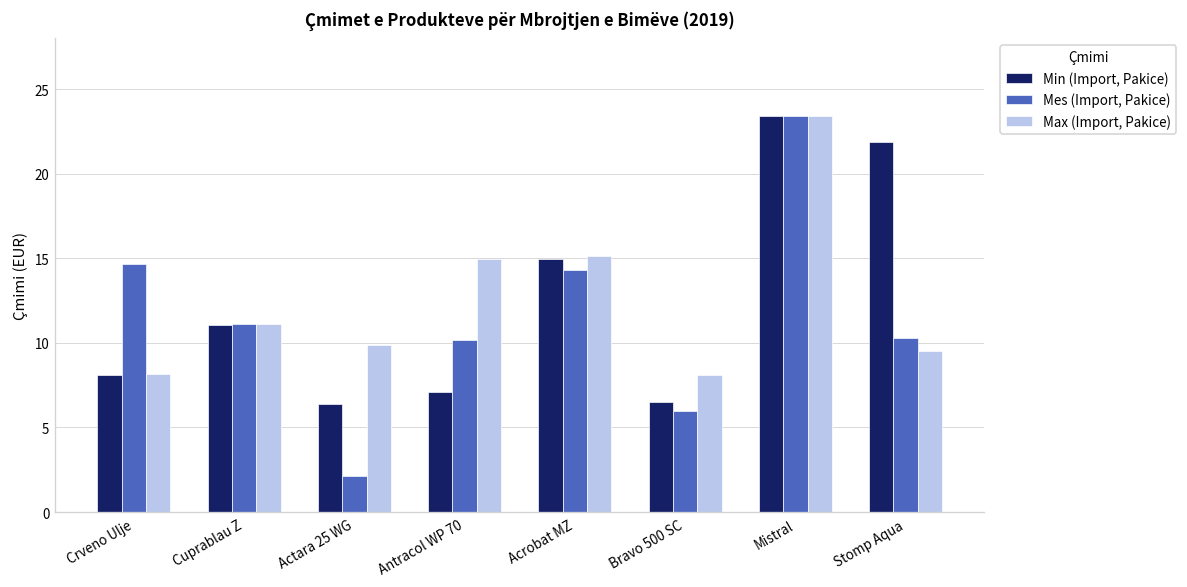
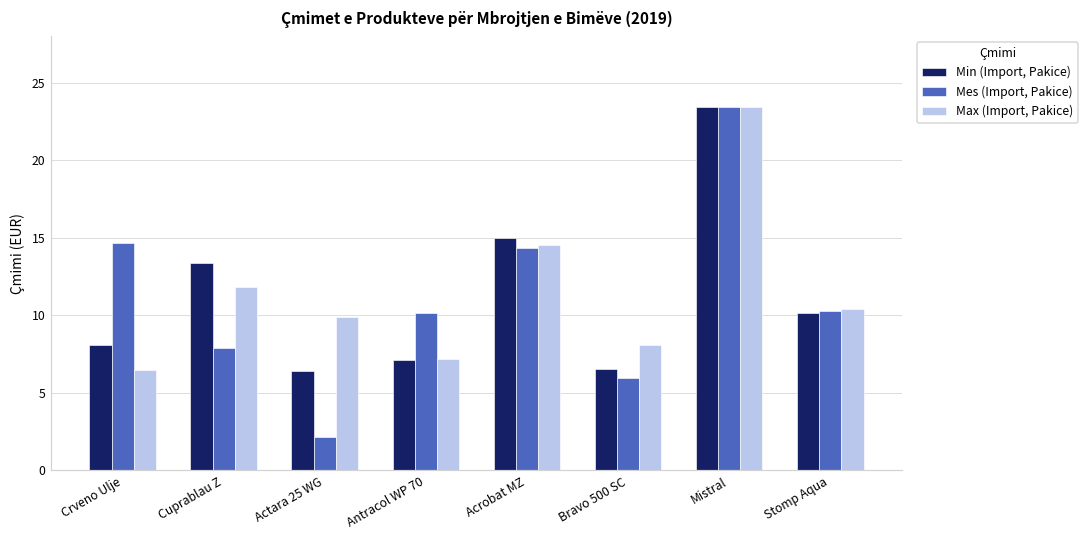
Max (Import, Pakice), Crveno Ulje: 8.1 -> 6.5
Min (Import, Pakice), Cuprablau Z: 11.1 -> 13.4
Mes (Import, Pakice), Cuprablau Z: 11.1 -> 7.9
Max (Import, Pakice), Cuprablau Z: 11.1 -> 11.8
Max (Import, Pakice), Antracol WP 70: 15.0 -> 7.2
Max (Import, Pakice), Acrobat MZ: 15.1 -> 14.5
Min (Import, Pakice), Stomp Aqua: 21.9 -> 10.2
Max (Import, Pakice), Stomp Aqua: 9.5 -> 10.4
